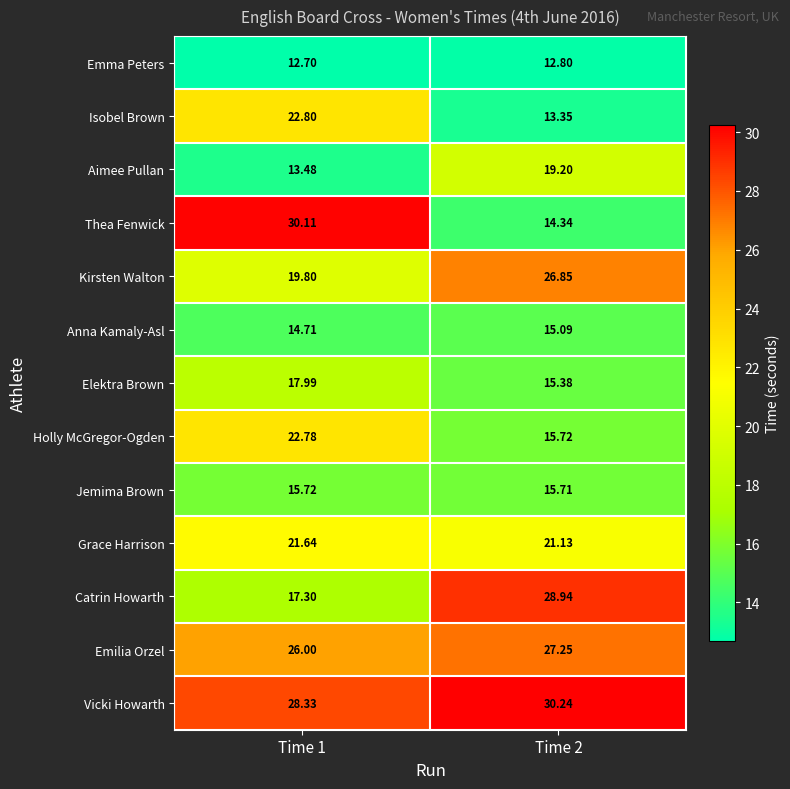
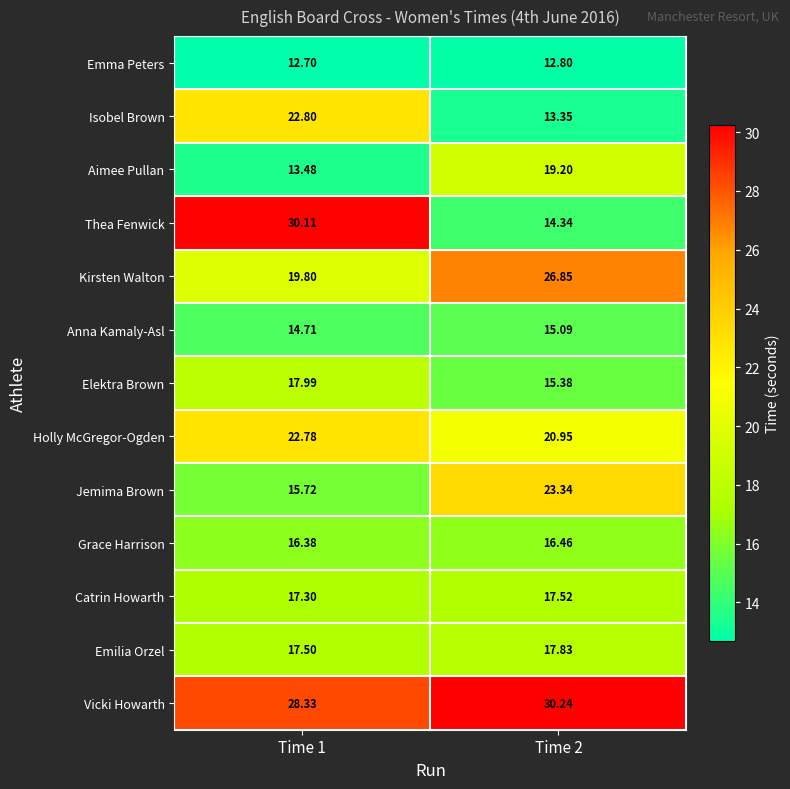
Holly McGregor-Ogden, Time 2: 15.72 -> 20.95
Jemima Brown, Time 2: 15.71 -> 23.34
Grace Harrison, Time 1: 21.64 -> 16.38
Grace Harrison, Time 2: 21.13 -> 16.46
Catrin Howarth, Time 2: 28.94 -> 17.52
Emilia Orzel, Time 1: 26.00 -> 17.50
Emilia Orzel, Time 2: 27.25 -> 17.83
